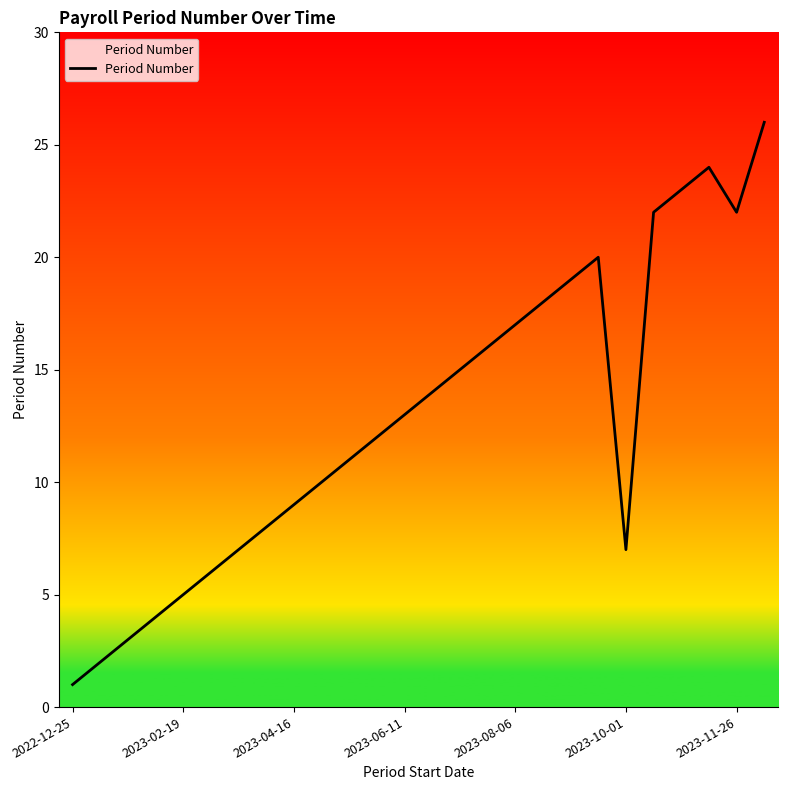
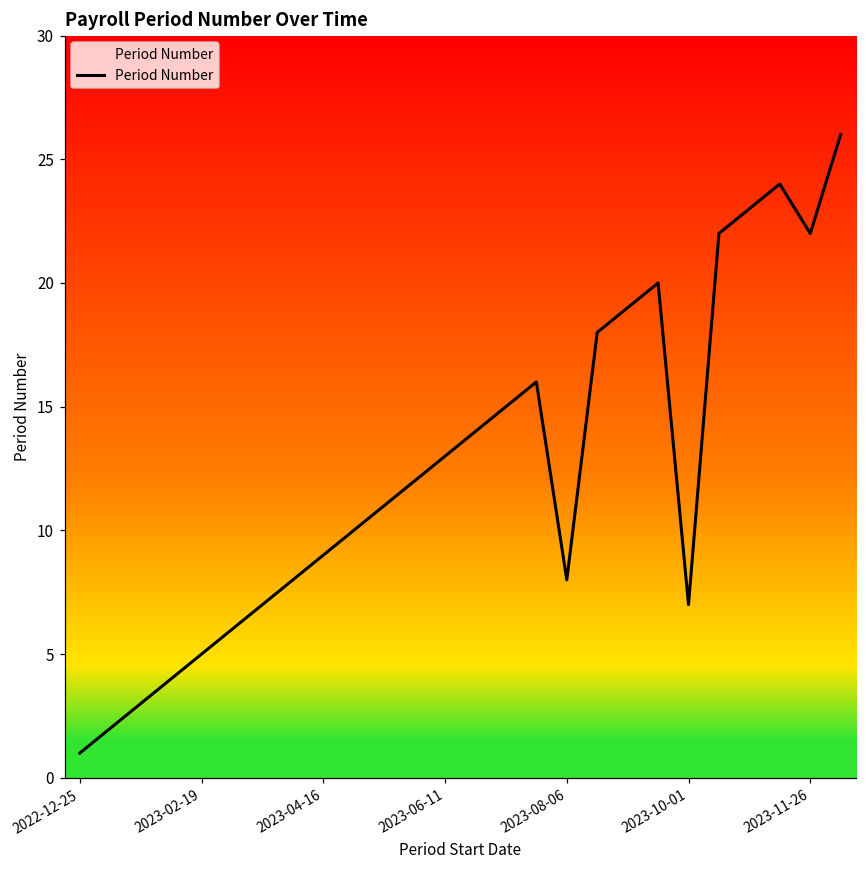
2023-08-06: 17 -> 8
